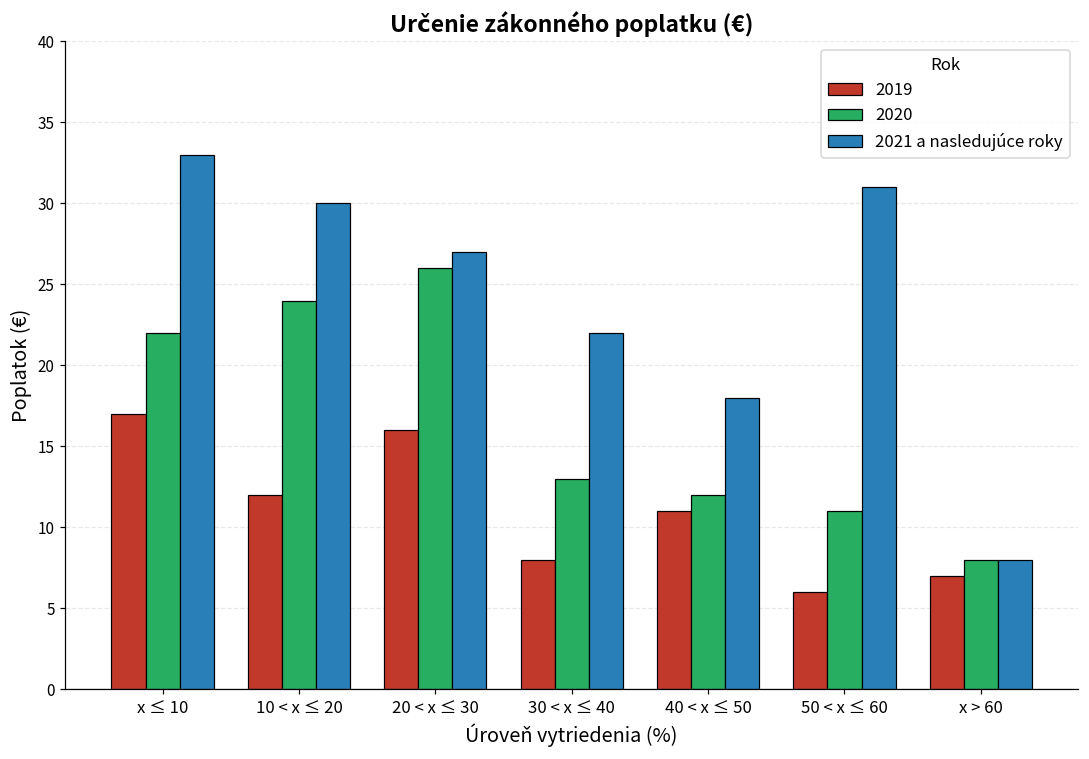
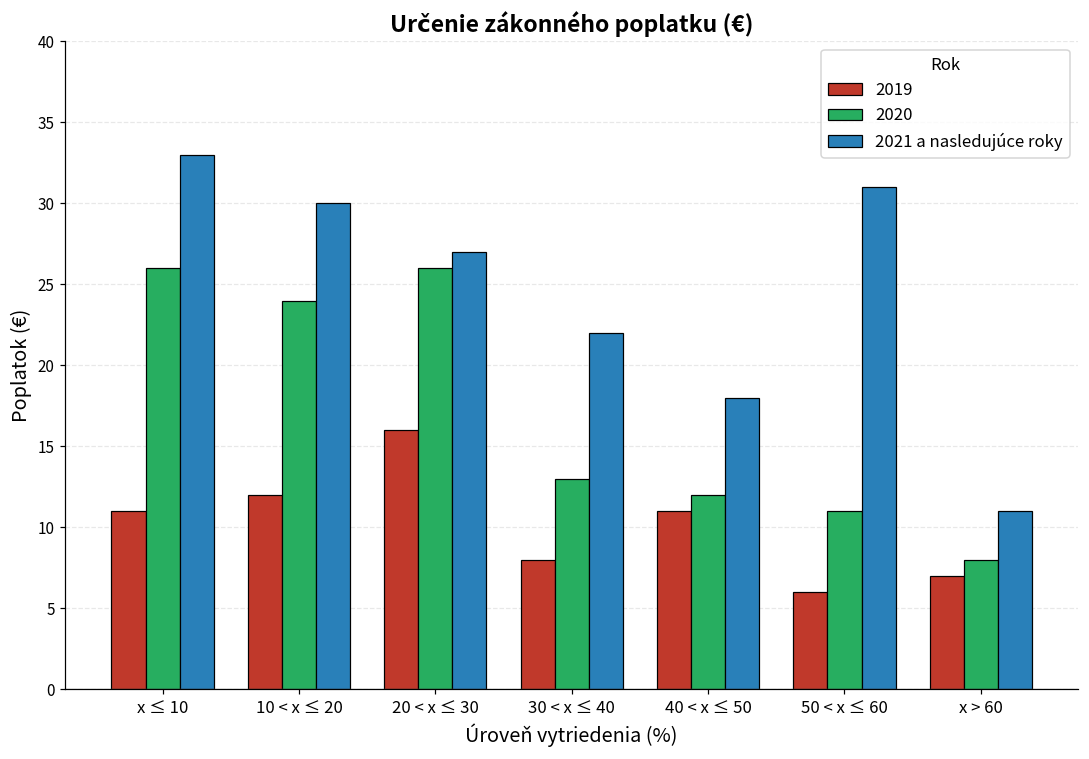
2019, x ≤ 10: 17 -> 11
2020, x ≤ 10: 22 -> 26
2021 a nasledujúce roky, x > 60: 8 -> 11
